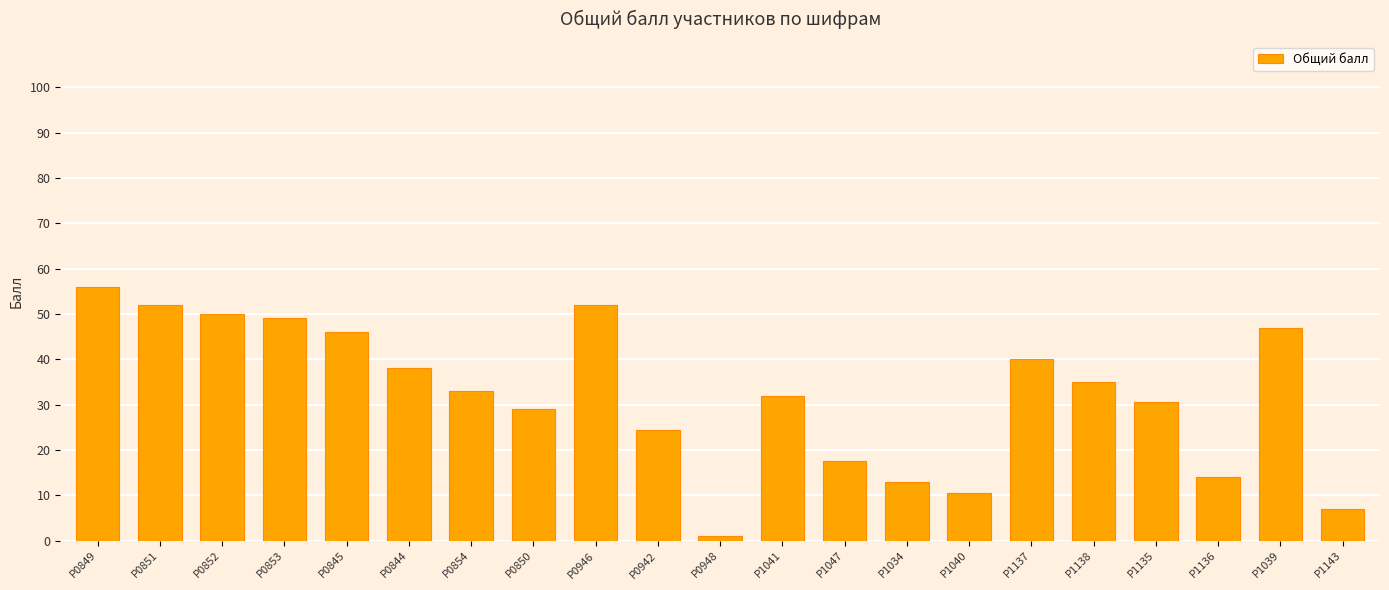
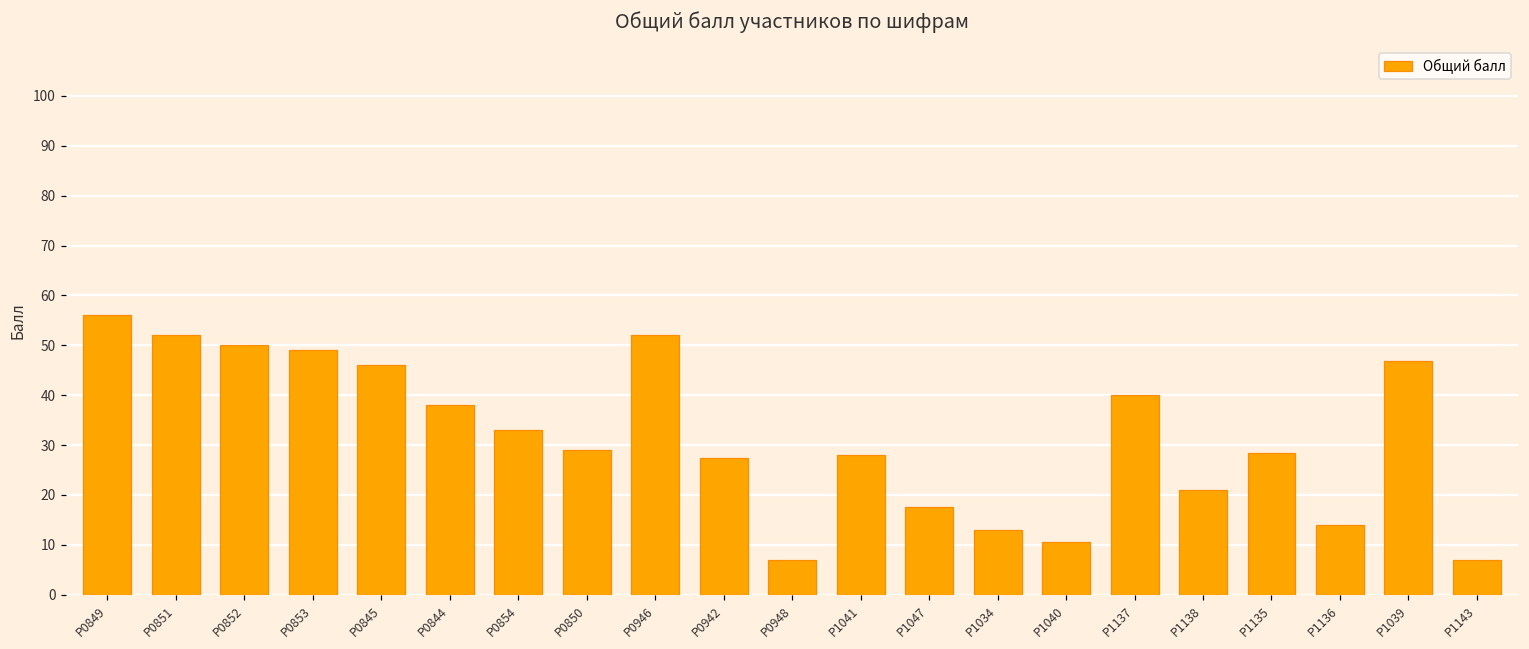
Р0942: 24 -> 28
Р0948: 1 -> 7
Р1041: 32 -> 28
Р1138: 35 -> 21
Р1135: 31 -> 28
